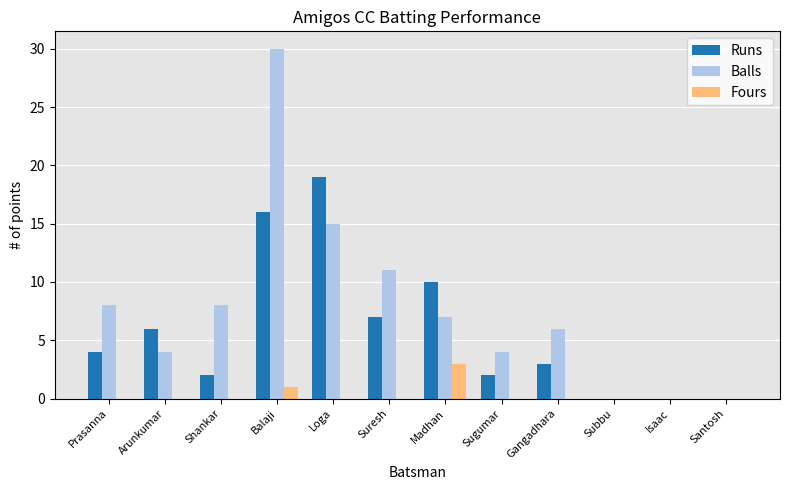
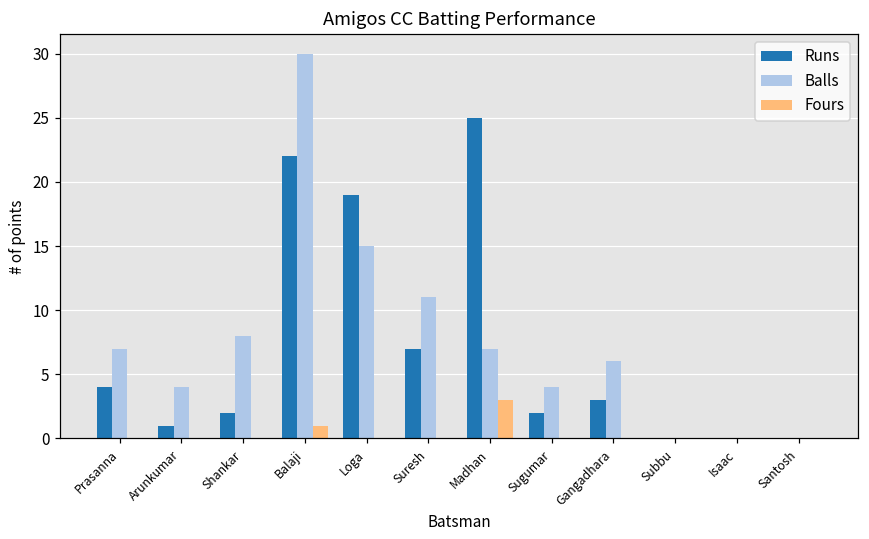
Balls, Prasanna: 8 -> 7
Runs, Arunkumar: 6 -> 1
Runs, Balaji: 16 -> 22
Runs, Madhan: 10 -> 25
